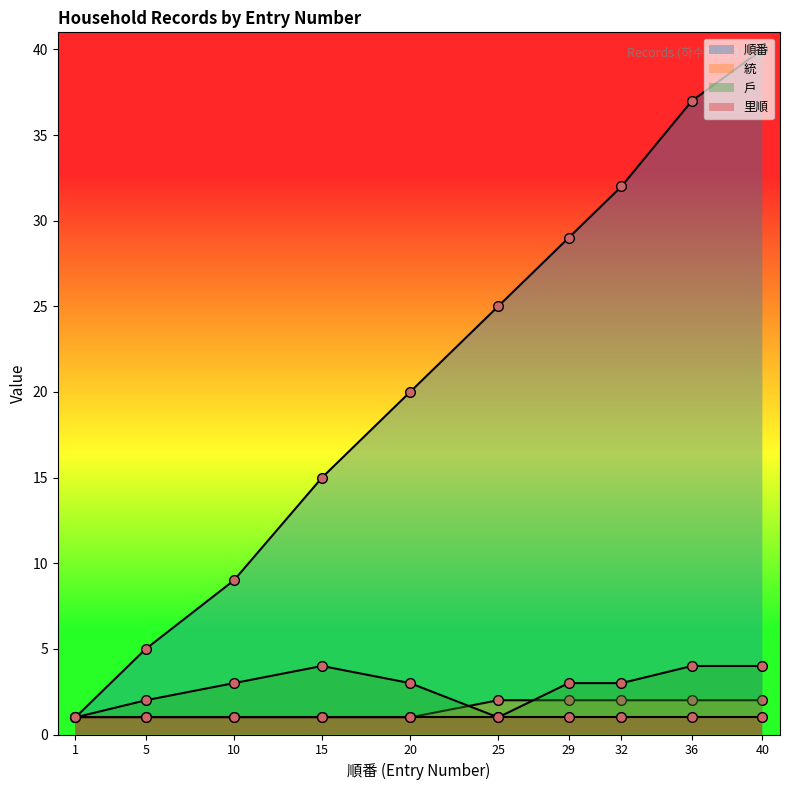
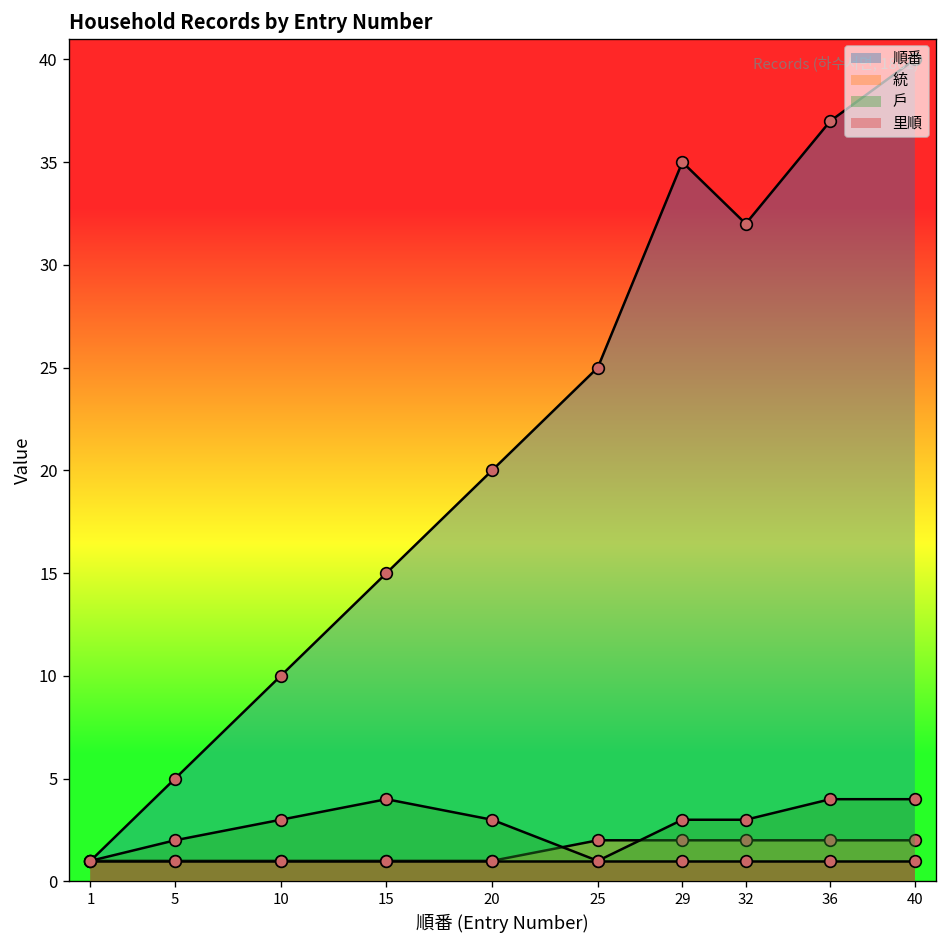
順番, 10: 9 -> 10
順番, 29: 29 -> 35
